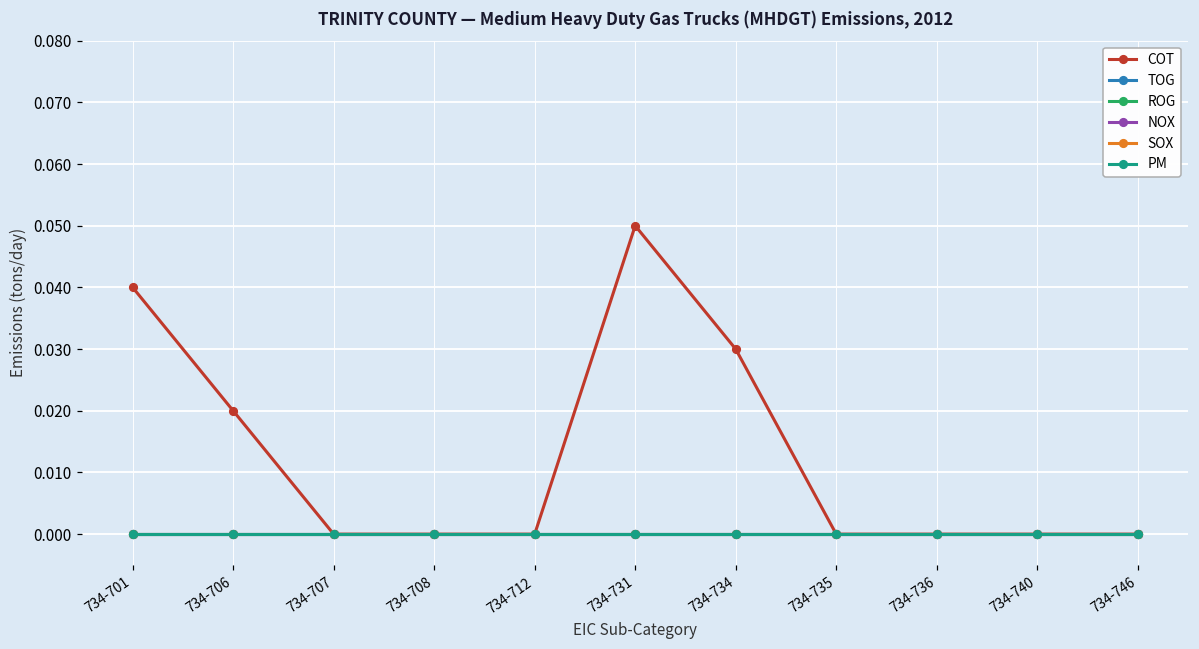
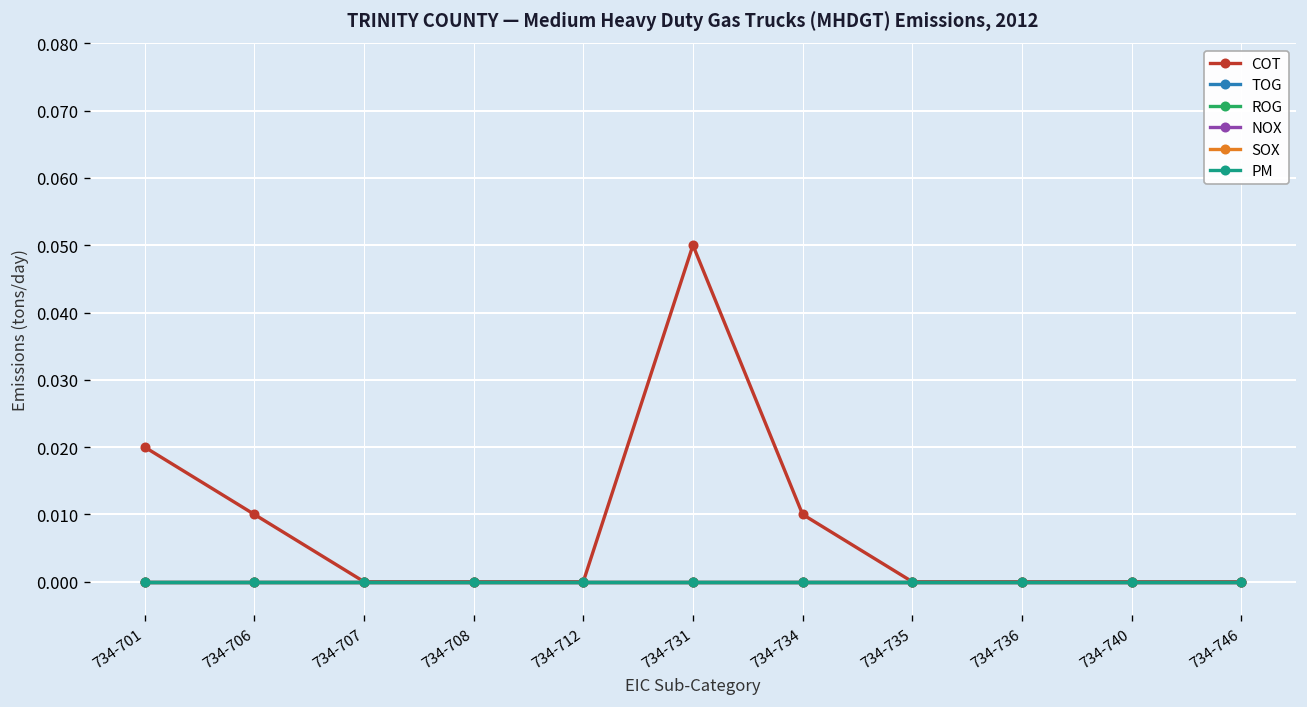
COT, 734-701: 0.04 -> 0.02
COT, 734-706: 0.02 -> 0.01
COT, 734-734: 0.03 -> 0.01
